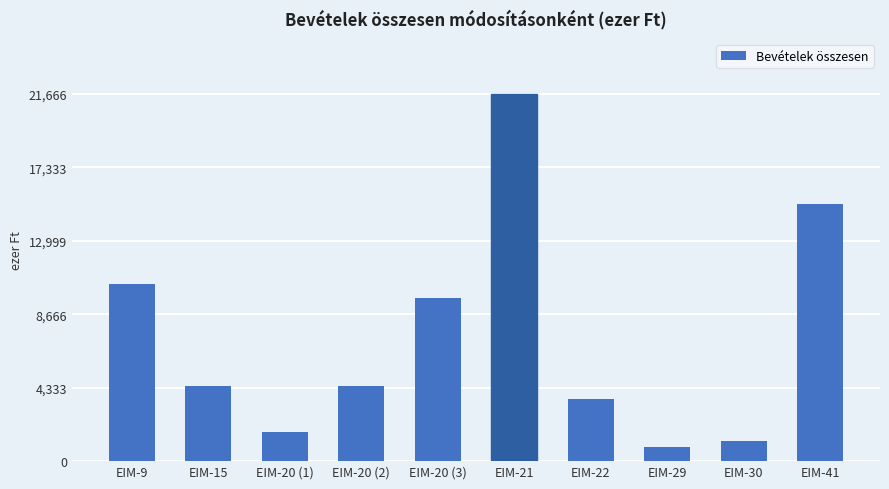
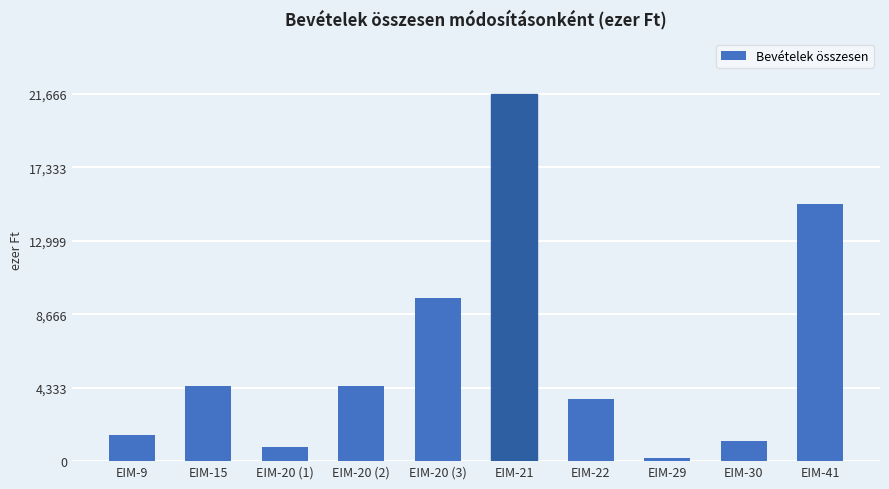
EIM-9: 10,400 -> 1,500
EIM-20 (1): 1,700 -> 900
EIM-29: 800 -> 200
